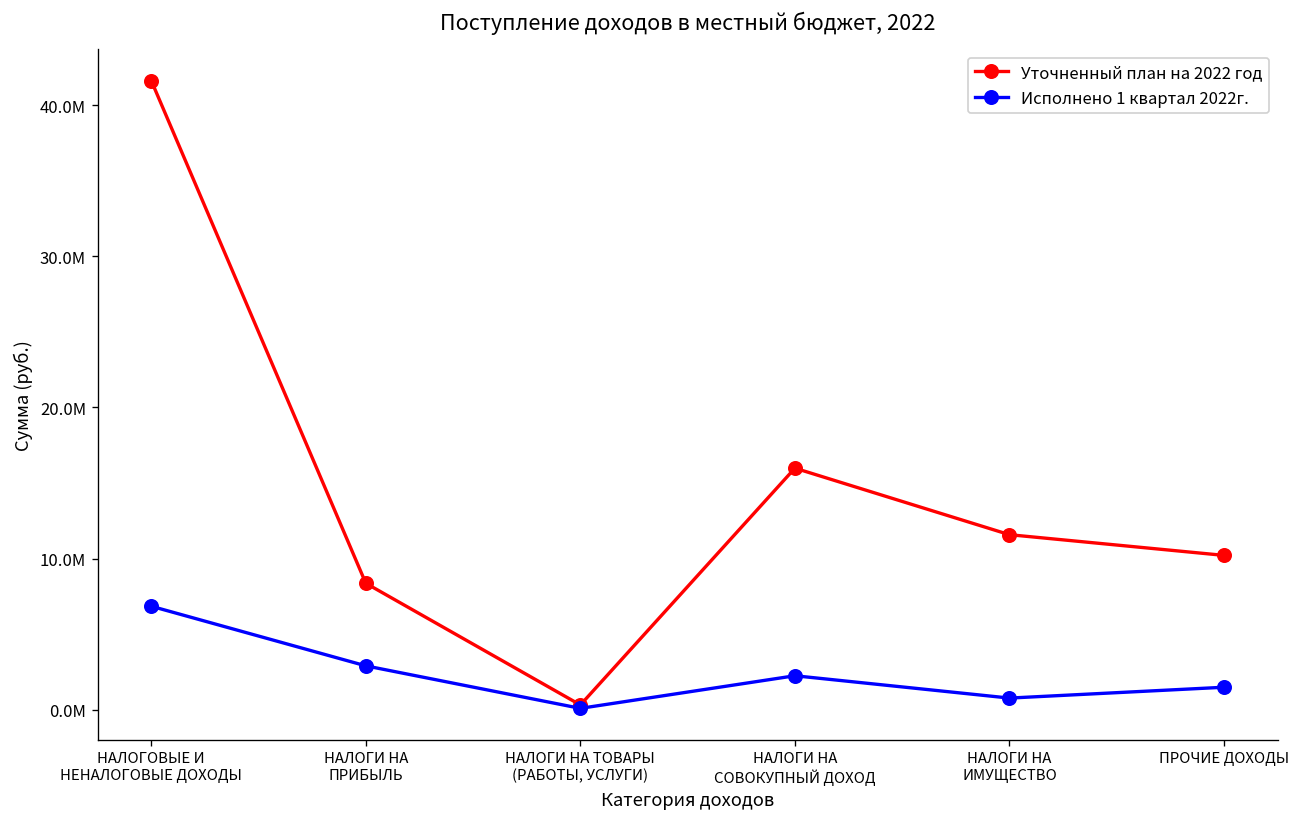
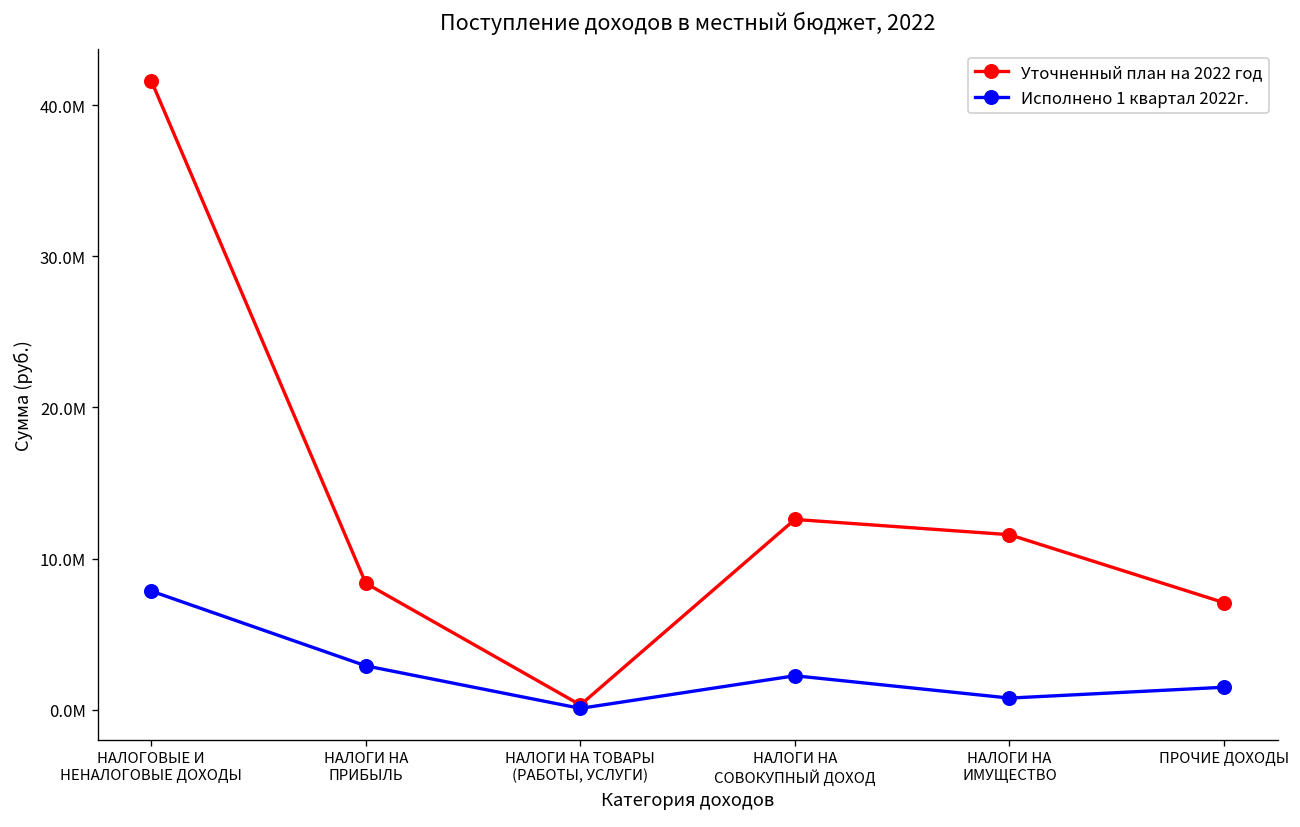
Исполнено 1 квартал 2022г., НАЛОГОВЫЕ И НЕНАЛОГОВЫЕ ДОХОДЫ: 6800000 -> 7800000
Уточненный план на 2022 год, НАЛОГИ НА СОВОКУПНЫЙ ДОХОД: 16000000 -> 12600000
Уточненный план на 2022 год, ПРОЧИЕ ДОХОДЫ: 10200000 -> 7100000
